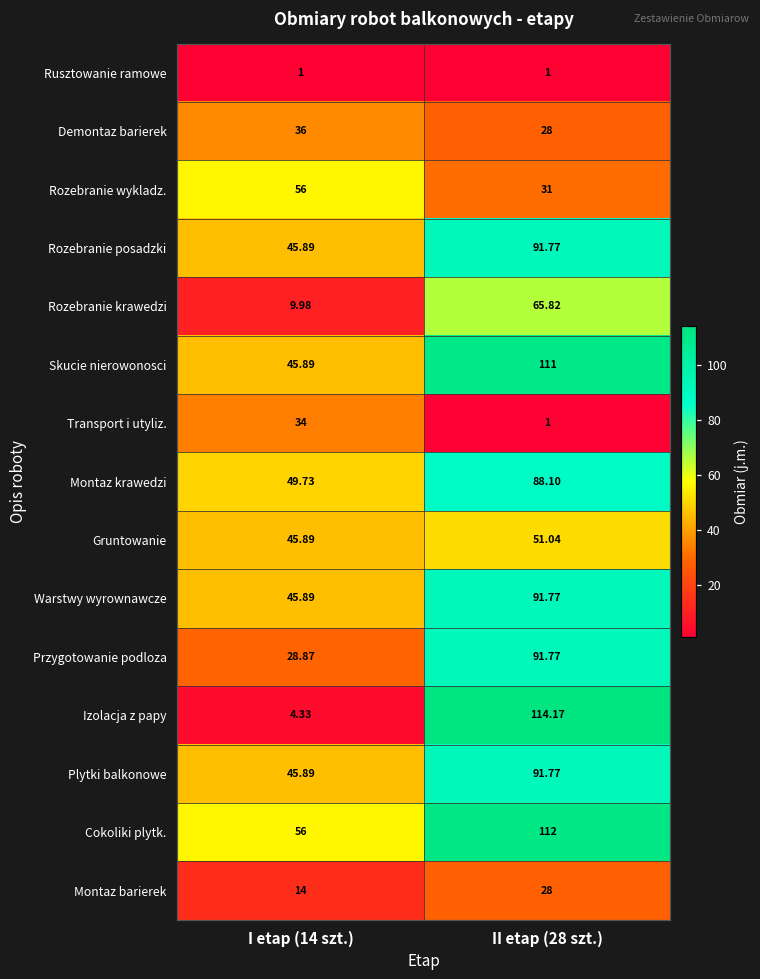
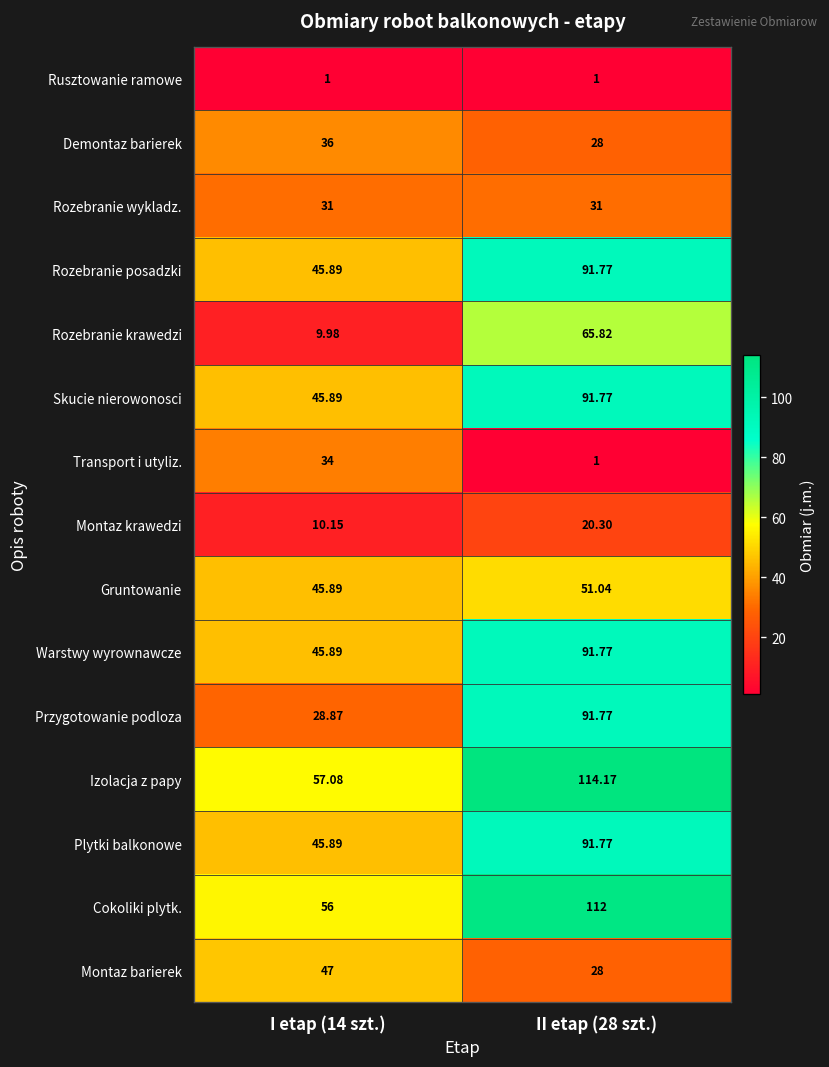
Rozebranie wykladz., I etap (14 szt.): 56 -> 31
Skucie nierowonosci, II etap (28 szt.): 111 -> 91.77
Montaz krawedzi, I etap (14 szt.): 49.73 -> 10.15
Montaz krawedzi, II etap (28 szt.): 88.10 -> 20.30
Izolacja z papy, I etap (14 szt.): 4.33 -> 57.08
Montaz barierek, I etap (14 szt.): 14 -> 47
